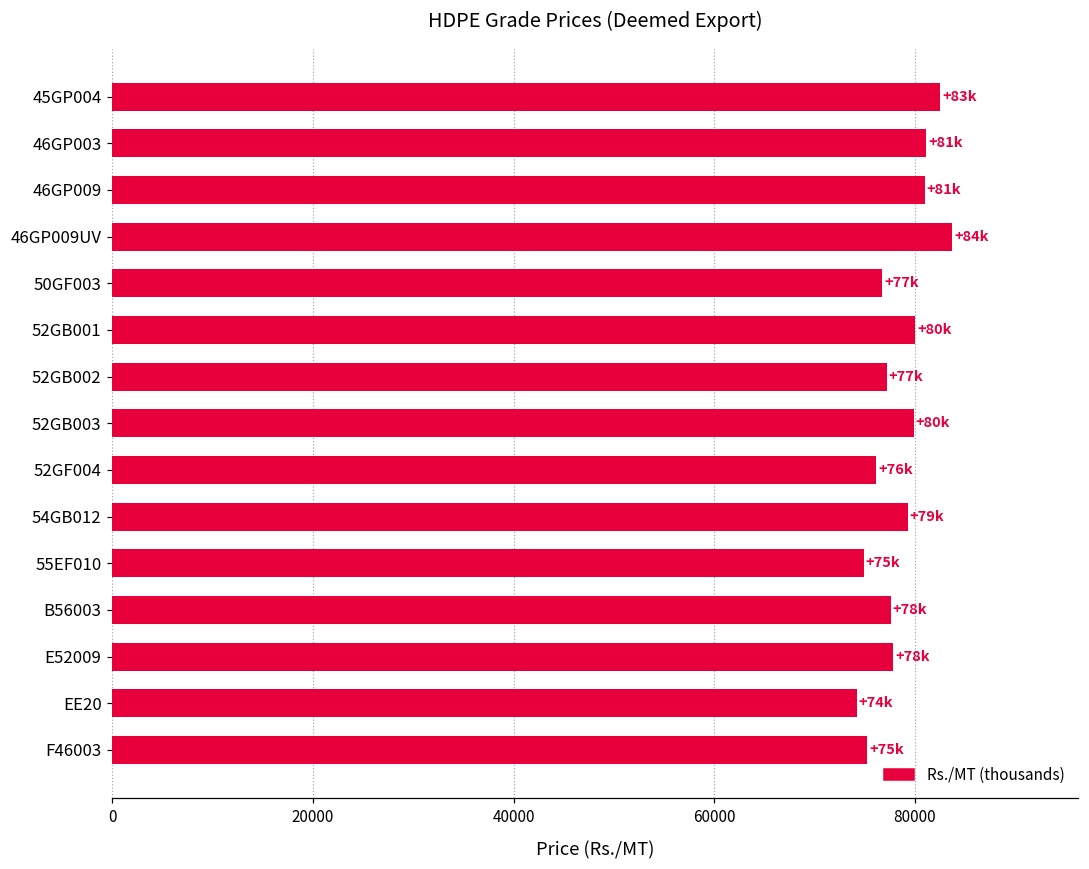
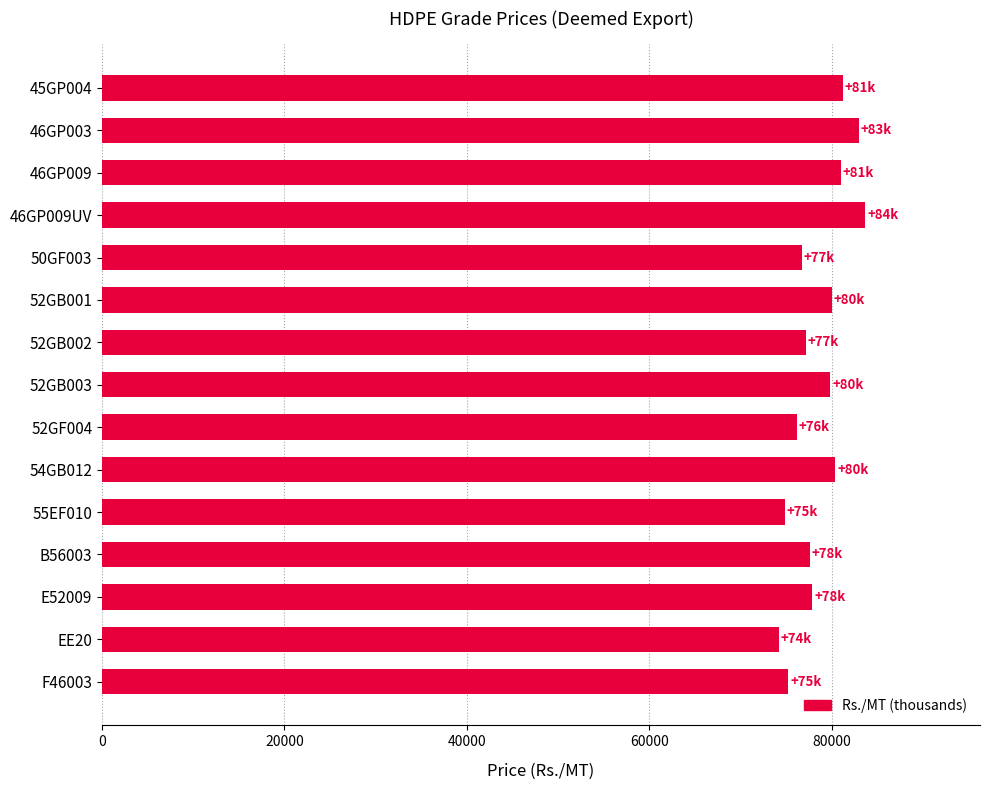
45GP004: +83k -> +81k
46GP003: +81k -> +83k
54GB012: +79k -> +80k
